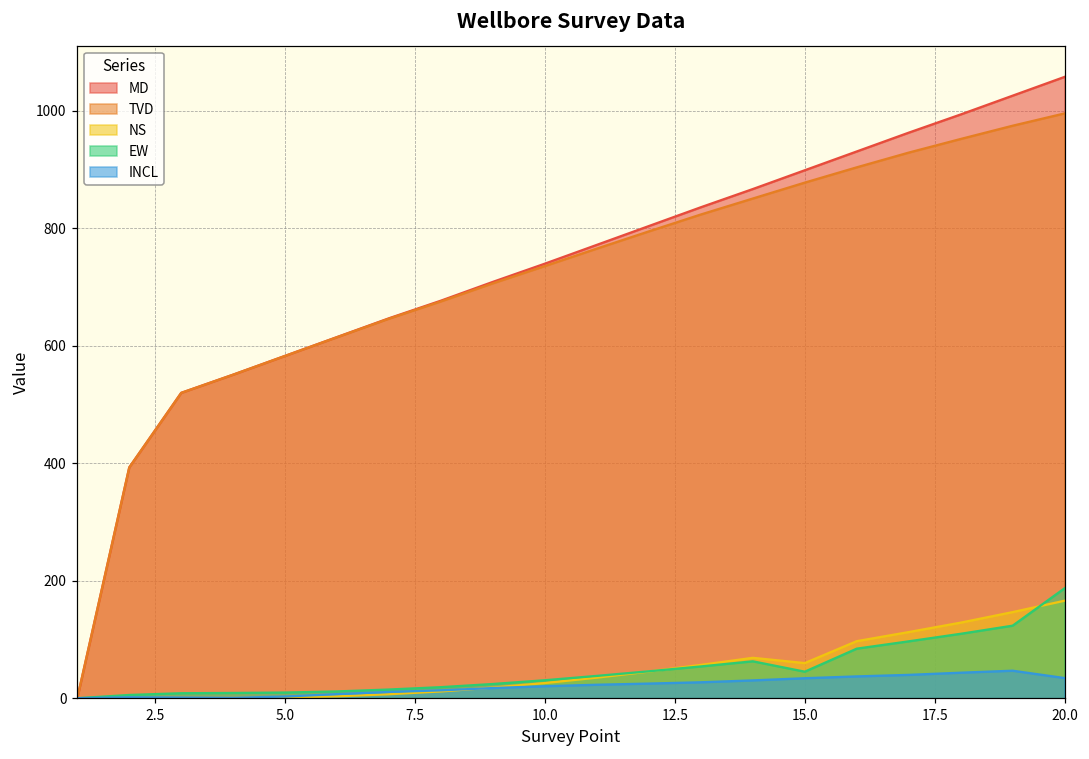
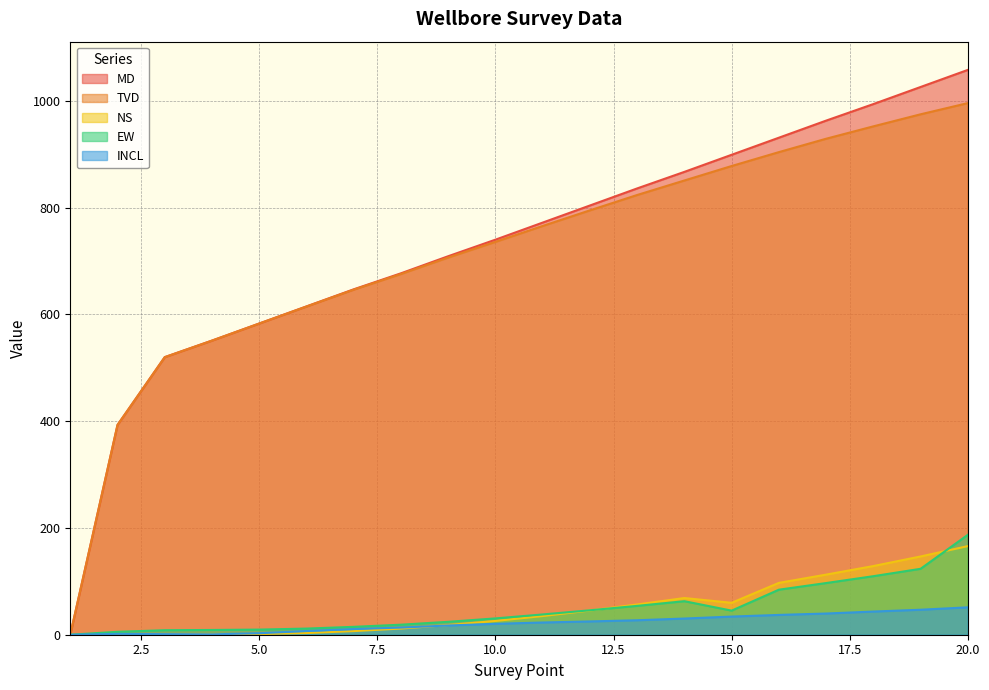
INCL, 20.0: 30 -> 50
